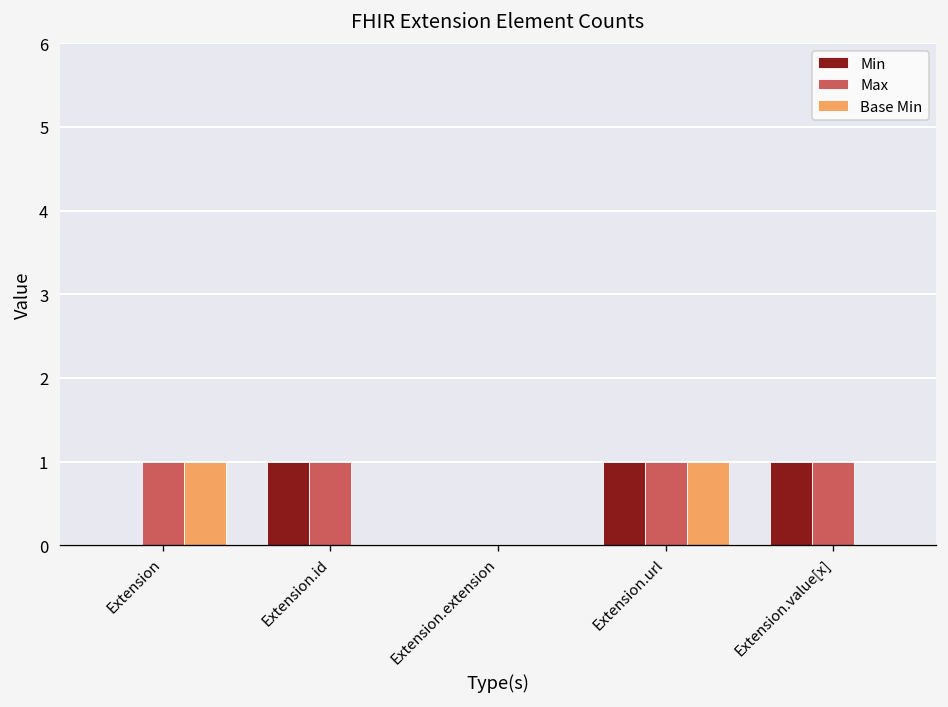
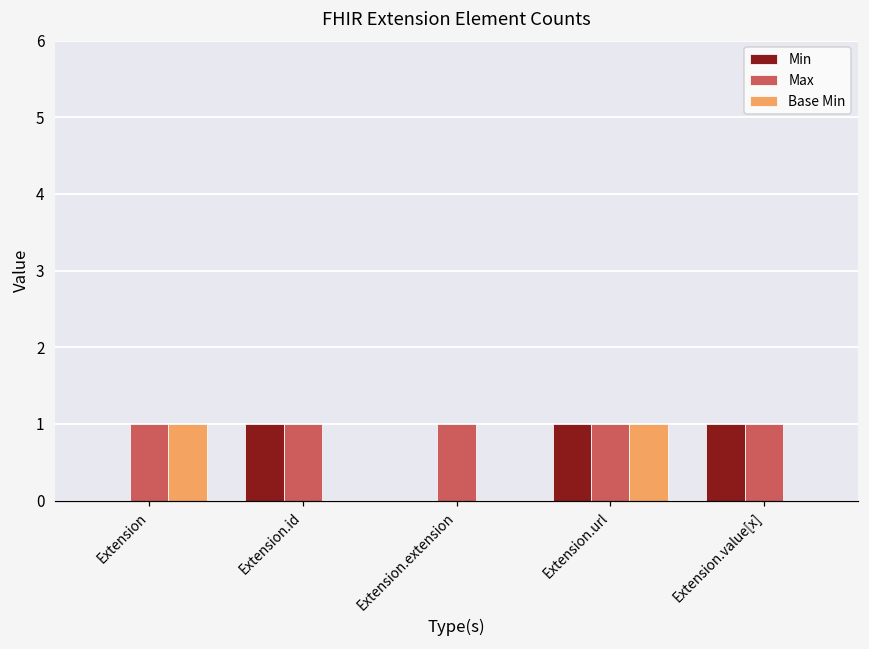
Max, Extension.extension: 0 -> 1
